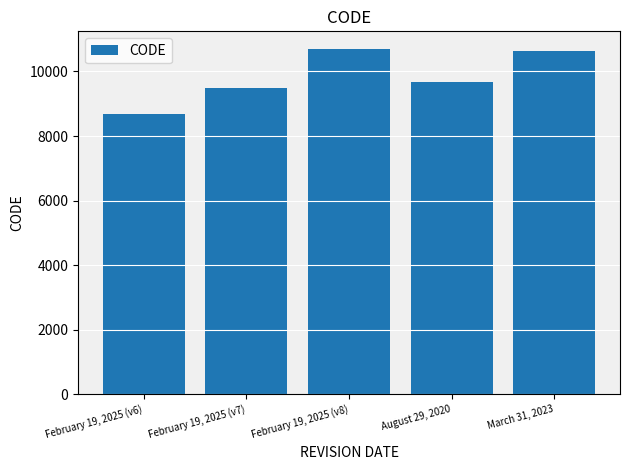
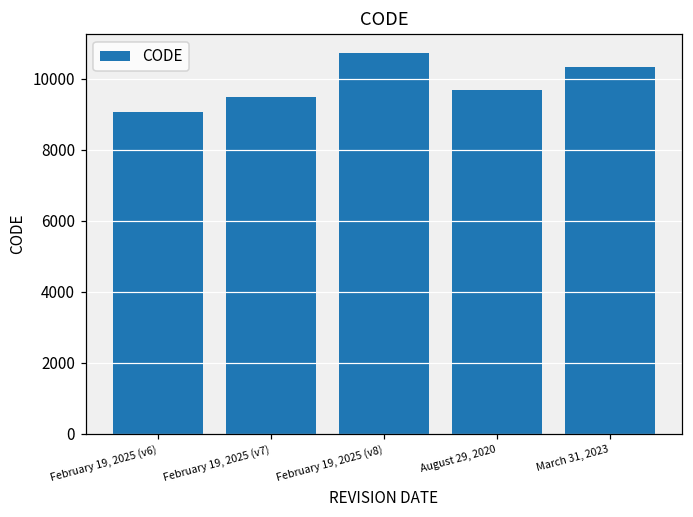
February 19, 2025 (v6): 8700 -> 9100
March 31, 2023: 10600 -> 10300
